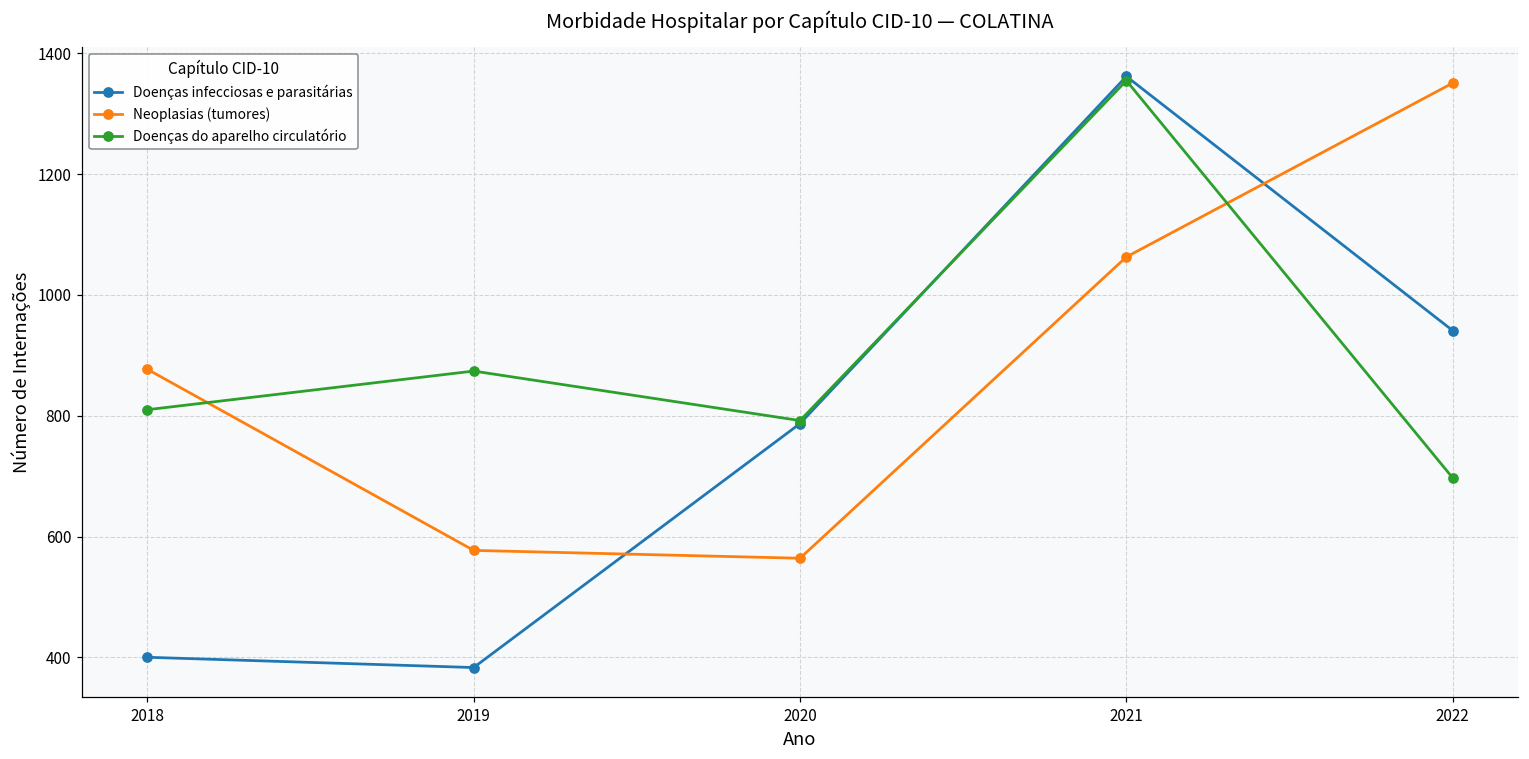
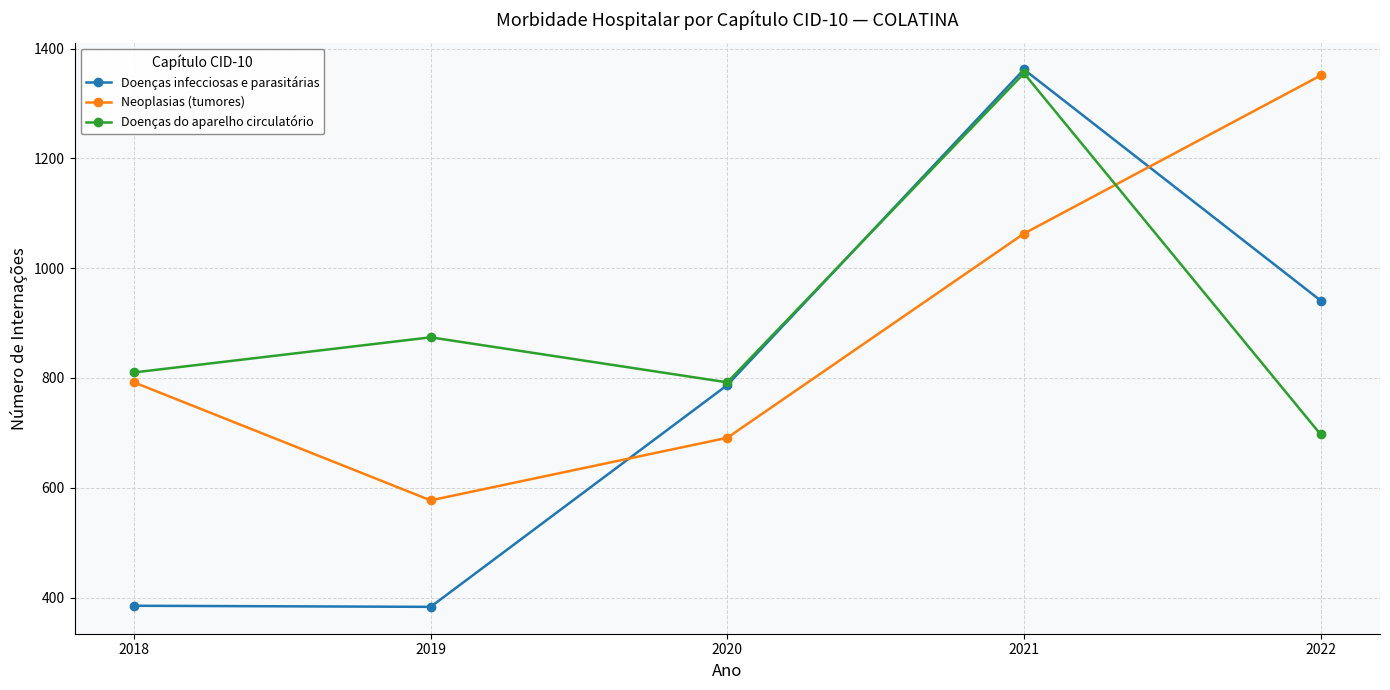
Doenças infecciosas e parasitárias, 2018: 400 -> 390
Neoplasias (tumores), 2018: 880 -> 790
Neoplasias (tumores), 2020: 560 -> 690
